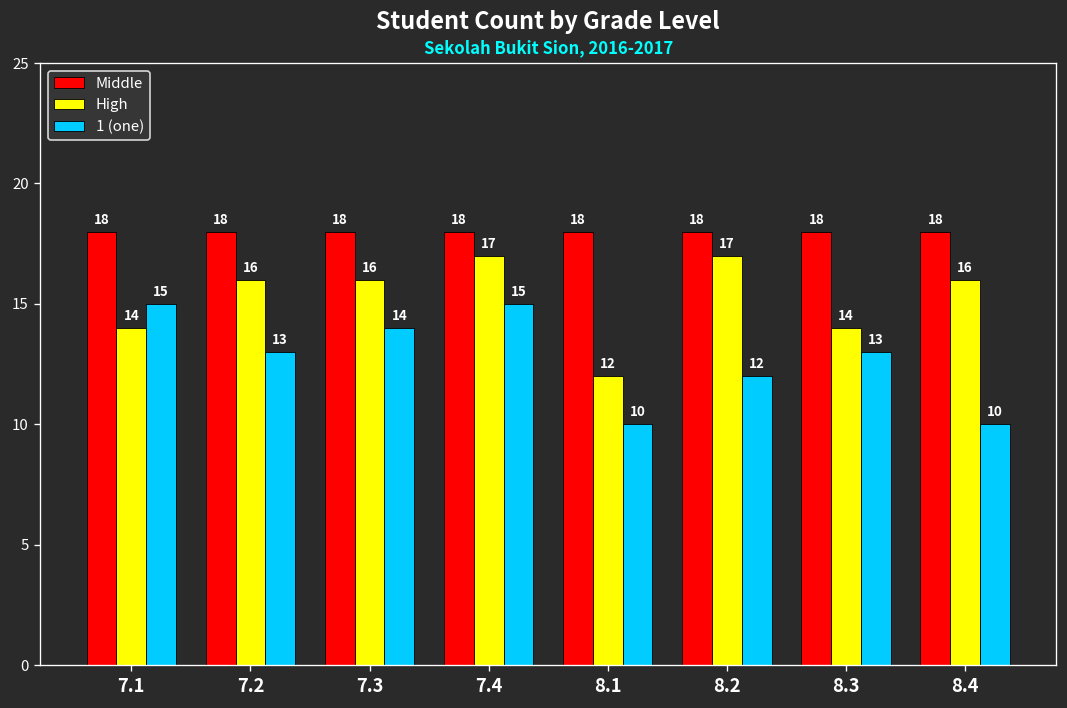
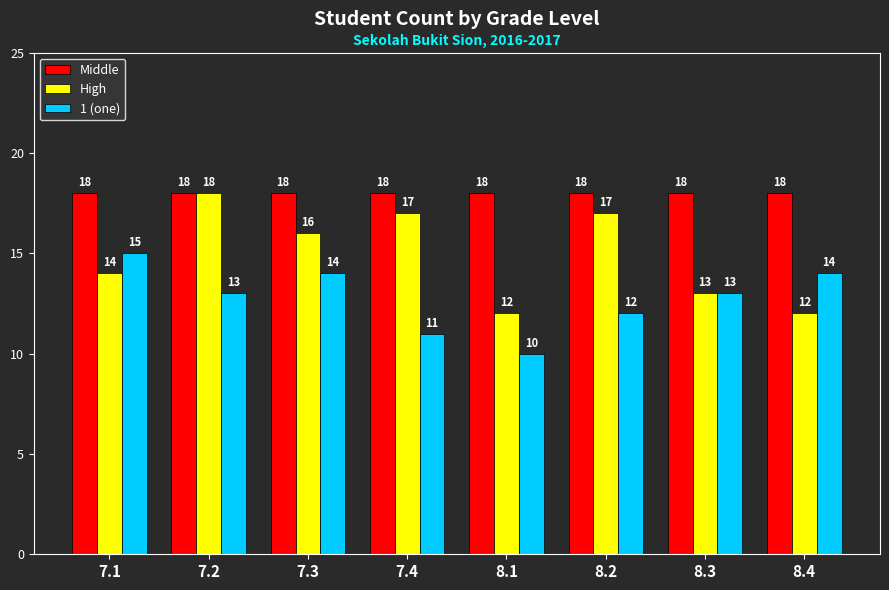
High, 7.2: 16 -> 18
1 (one), 7.4: 15 -> 11
High, 8.3: 14 -> 13
High, 8.4: 16 -> 12
1 (one), 8.4: 10 -> 14
